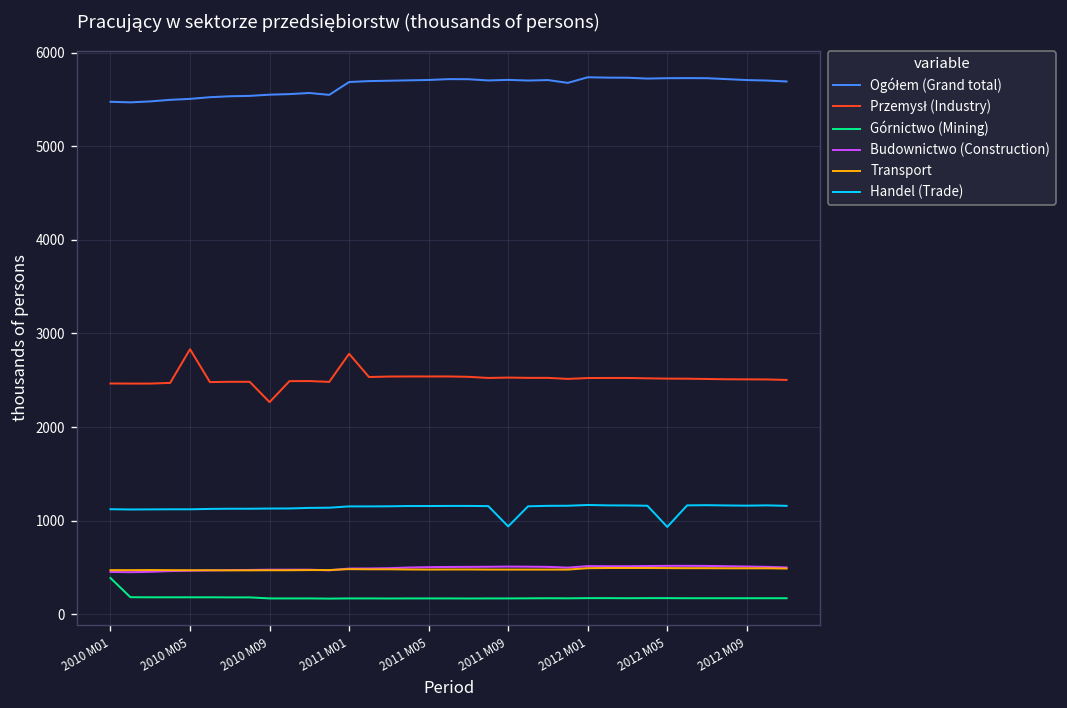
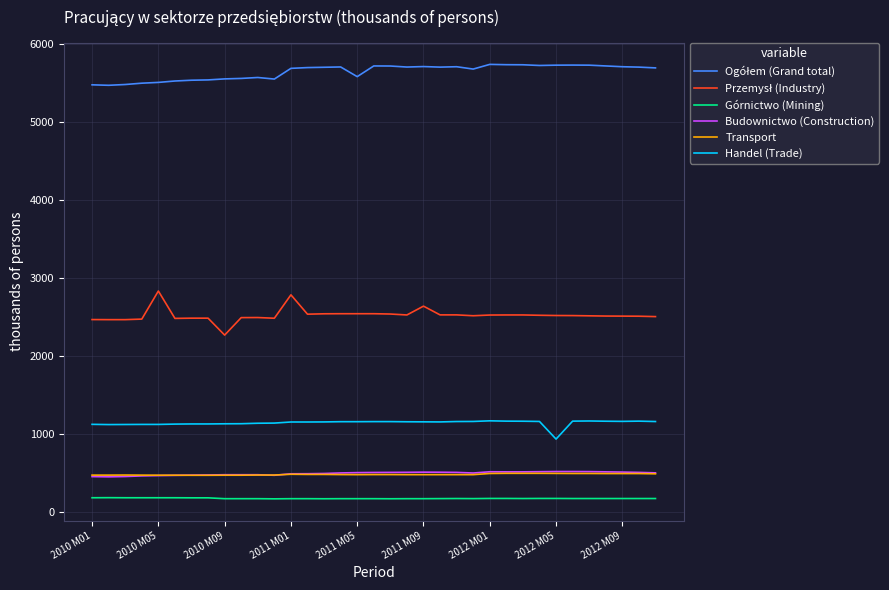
Górnictwo (Mining), 2010 M01: 400 -> 200
Ogółem (Grand total), 2011 M05: 5700 -> 5600
Przemysł (Industry), 2011 M09: 2500 -> 2600
Handel (Trade), 2011 M09: 900 -> 1200
